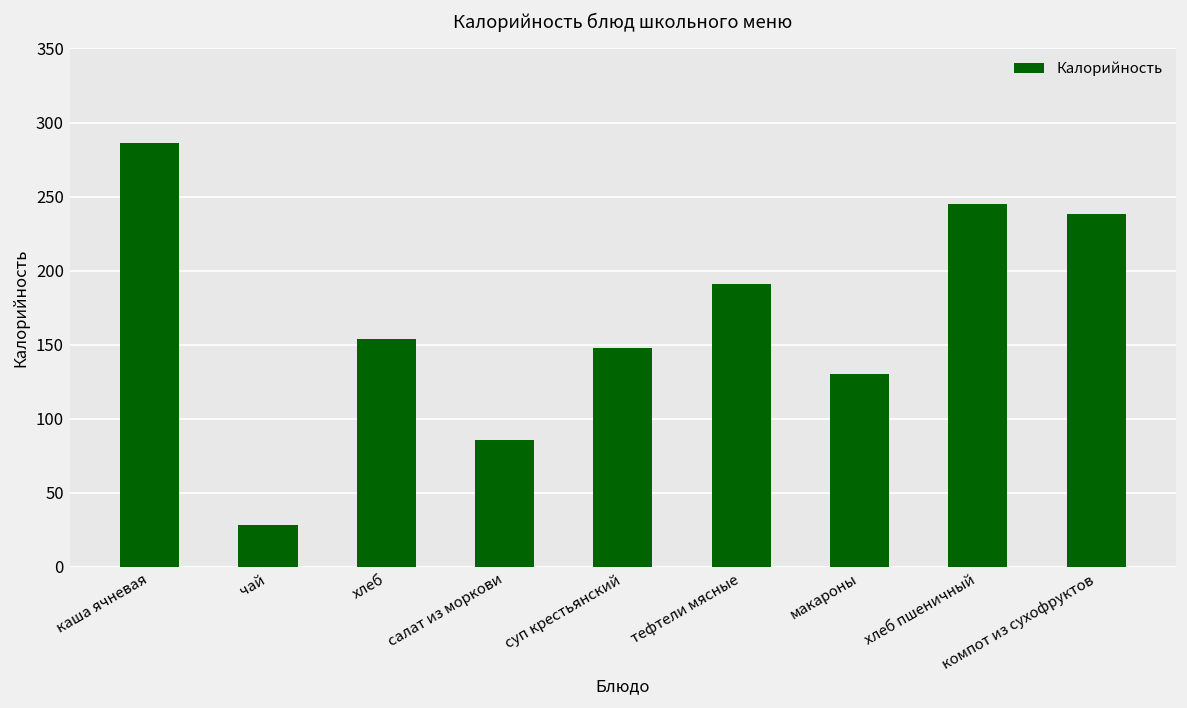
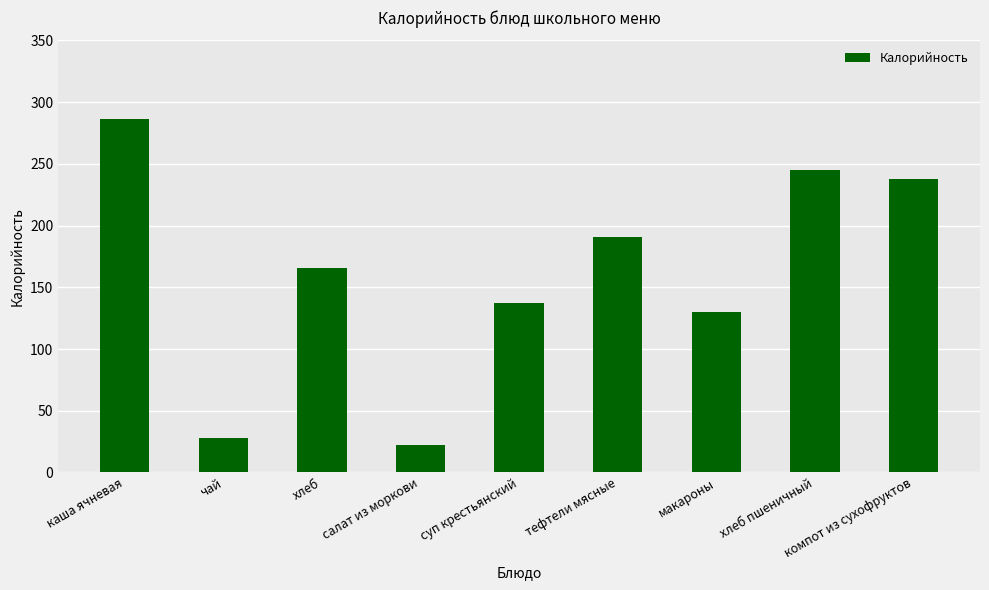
хлеб: 154 -> 166
салат из моркови: 86 -> 22
суп крестьянский: 148 -> 137
